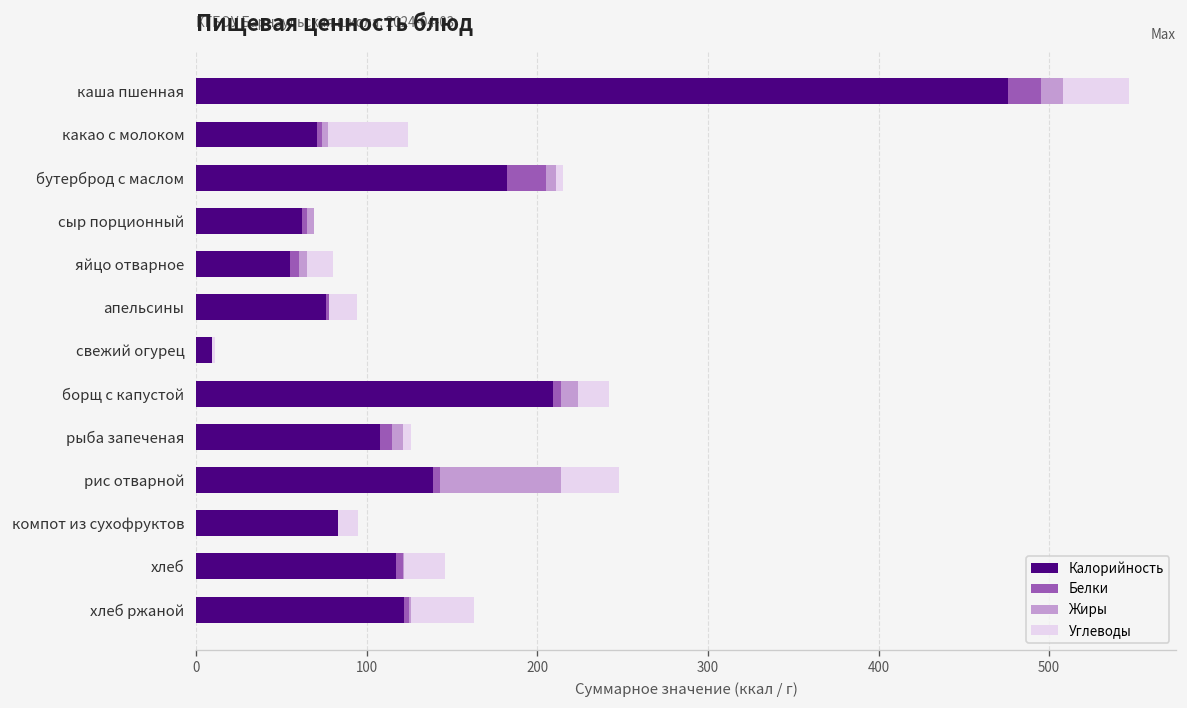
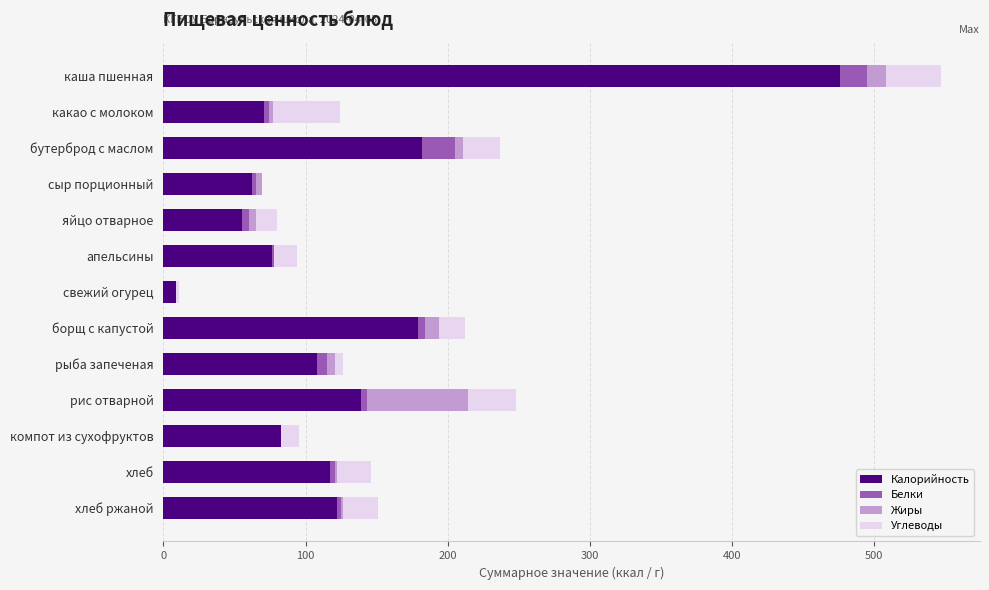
Углеводы, бутерброд с маслом: 4 -> 26
Калорийность, борщ с капустой: 209 -> 179
Углеводы, хлеб ржаной: 37 -> 25
